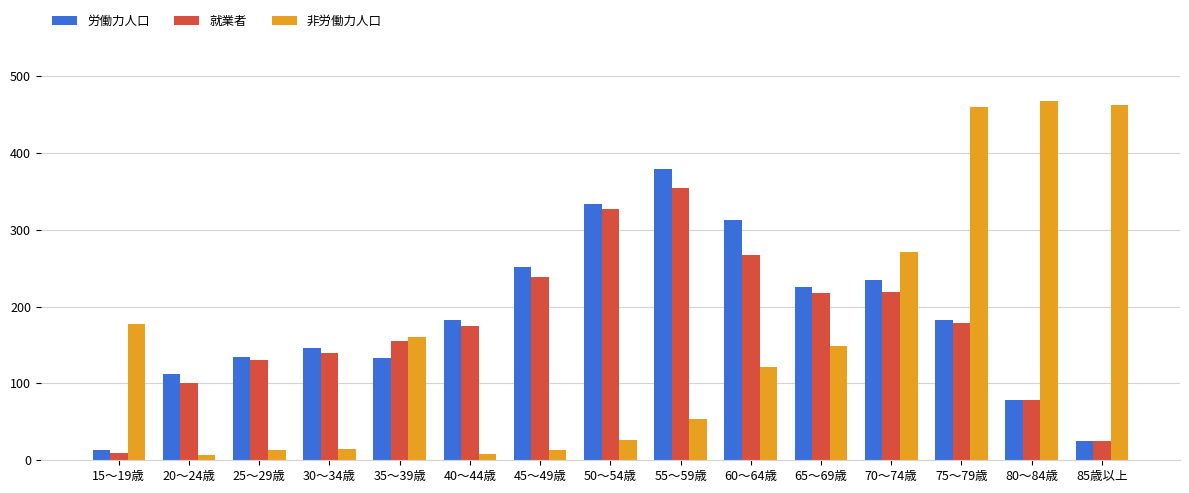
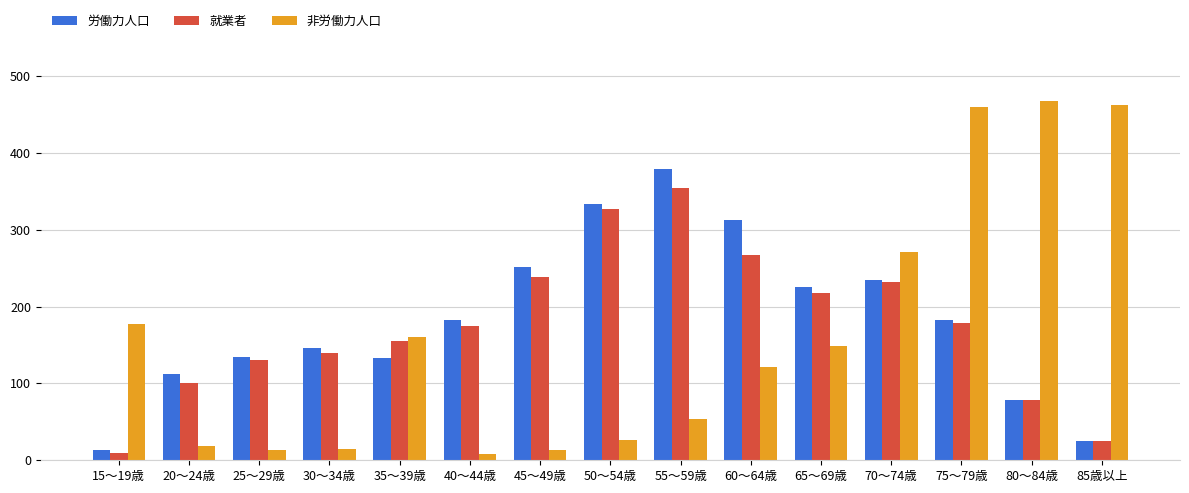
非労働力人口, 20～24歳: 10 -> 20
就業者, 70～74歳: 220 -> 230
